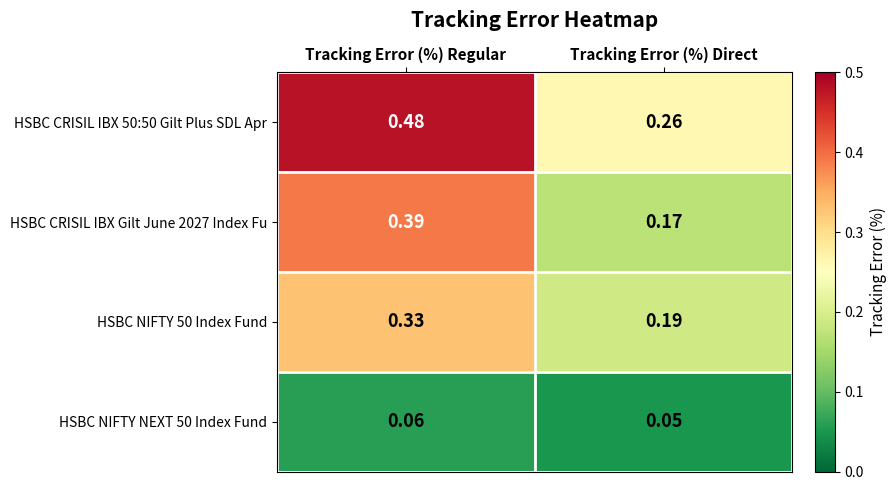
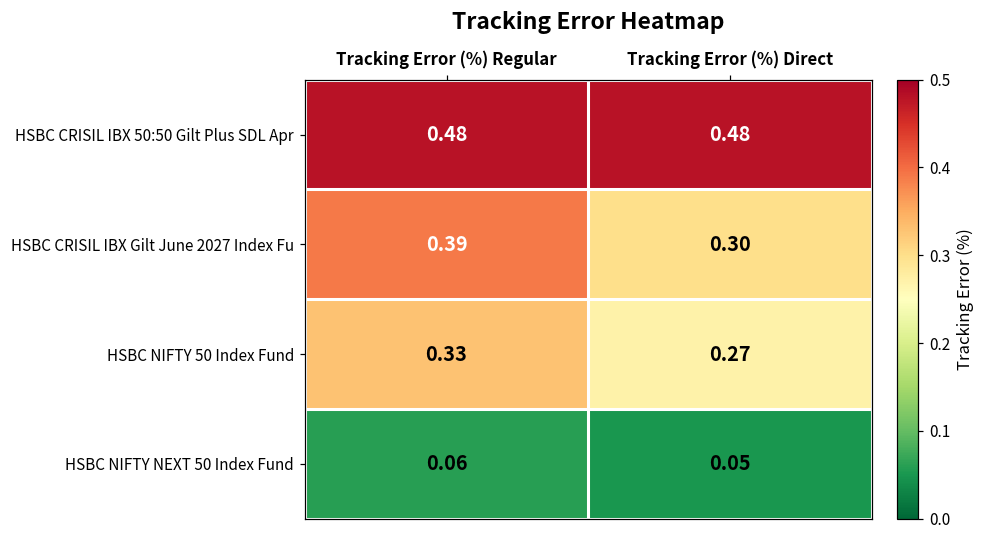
HSBC CRISIL IBX 50:50 Gilt Plus SDL Apr, Tracking Error (%) Direct: 0.26 -> 0.48
HSBC CRISIL IBX Gilt June 2027 Index Fu, Tracking Error (%) Direct: 0.17 -> 0.30
HSBC NIFTY 50 Index Fund, Tracking Error (%) Direct: 0.19 -> 0.27
